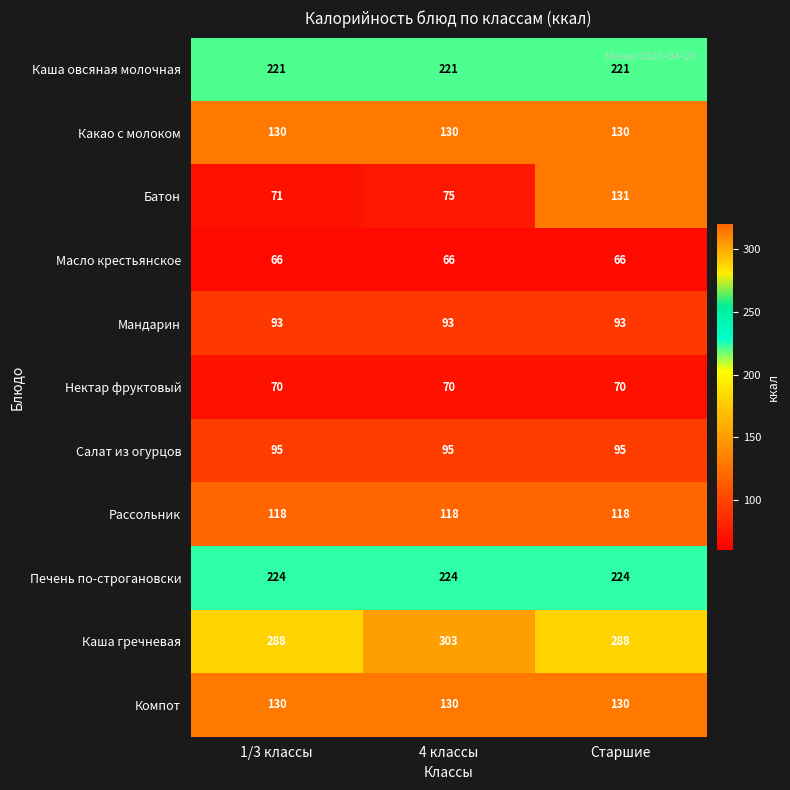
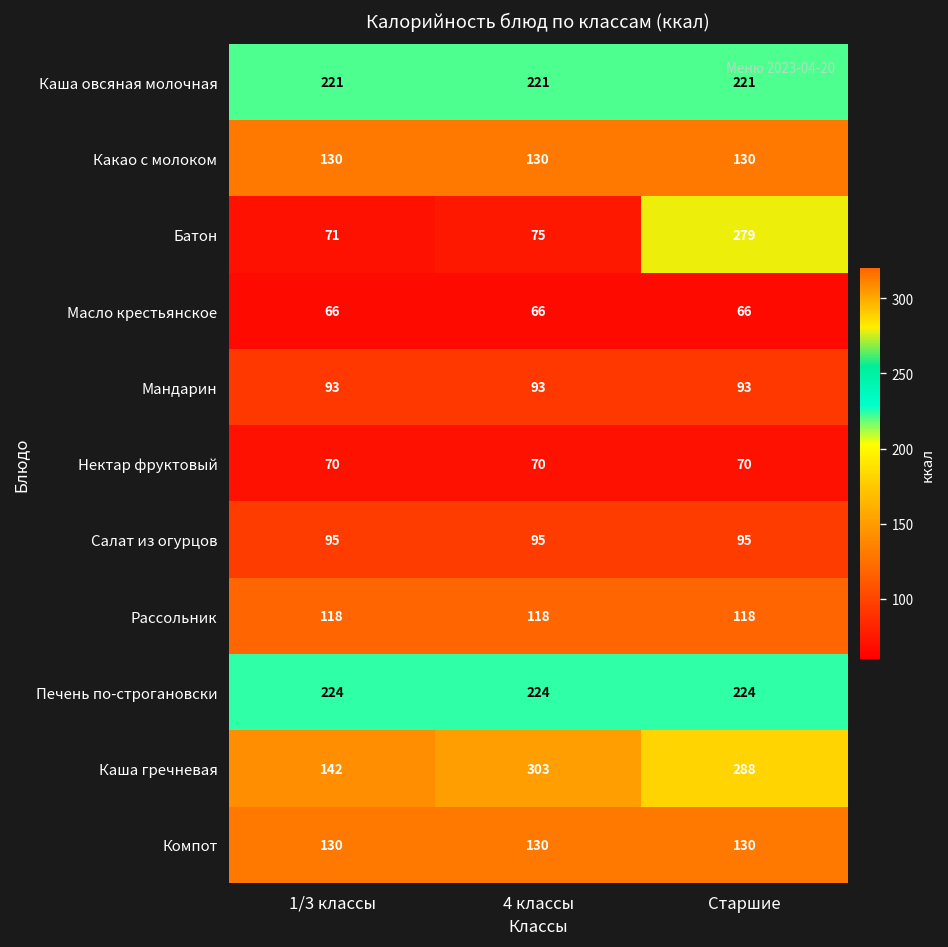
Батон, Старшие: 131 -> 279
Каша гречневая, 1/3 классы: 288 -> 142
